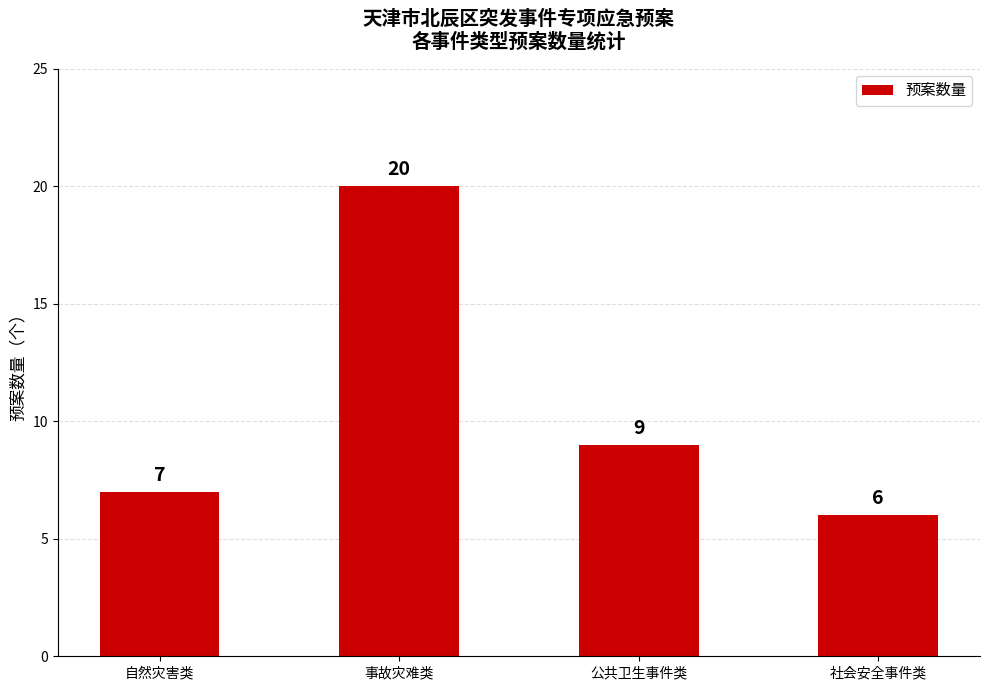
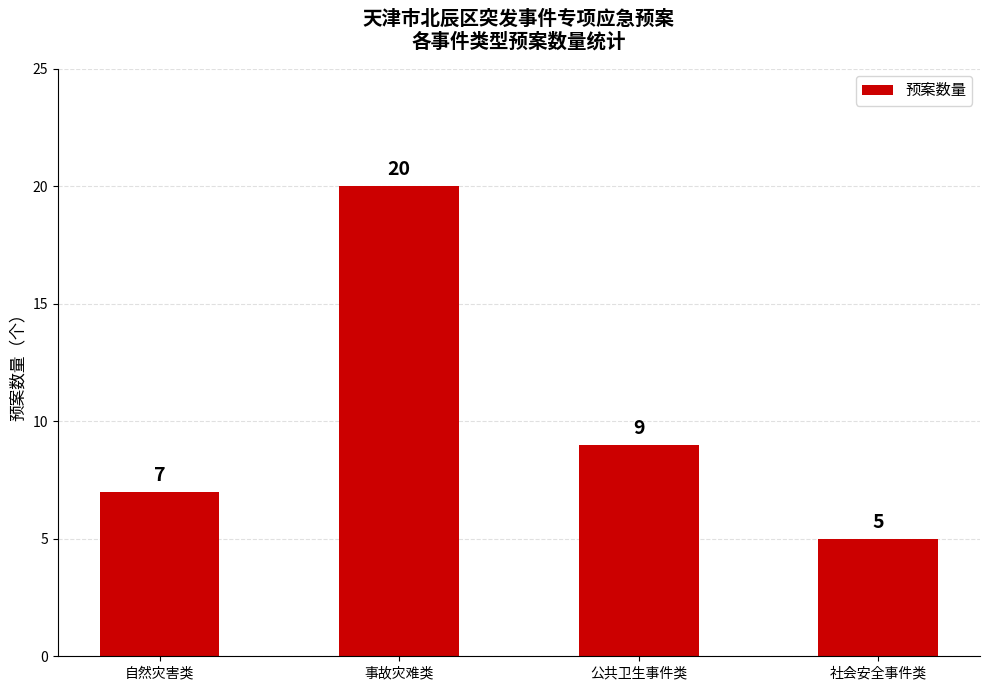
社会安全事件类: 6 -> 5
